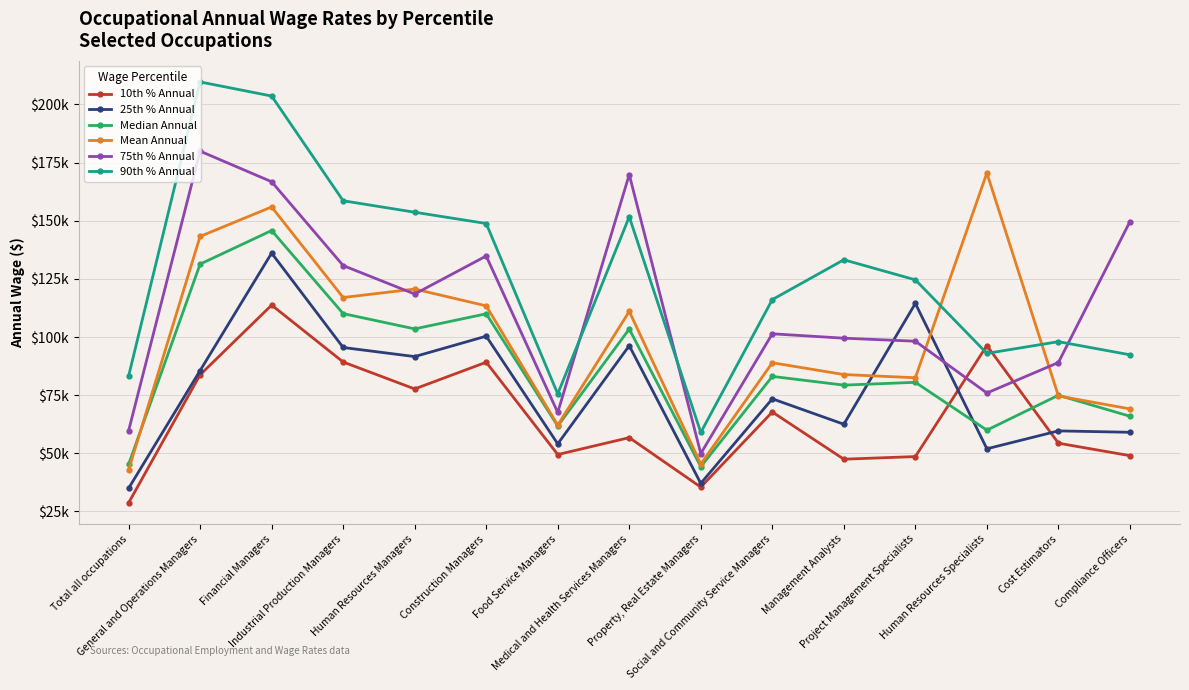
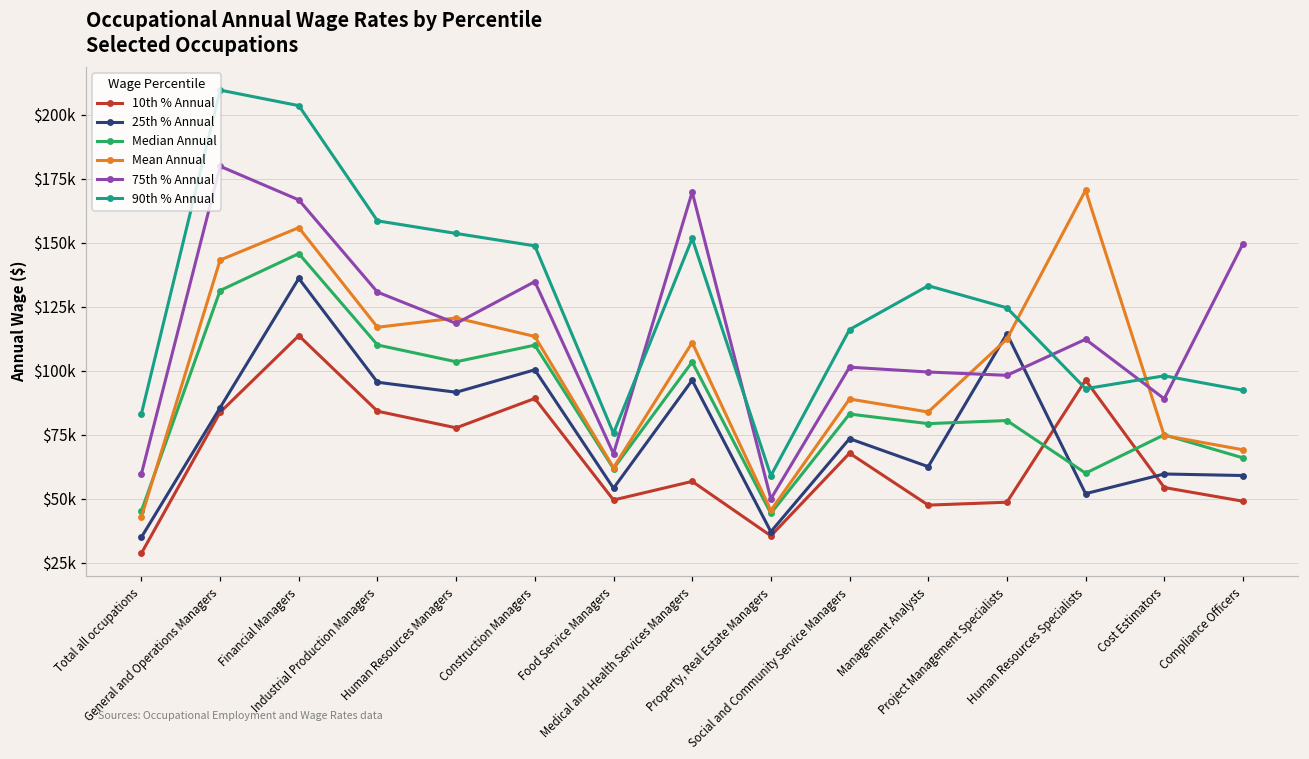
10th % Annual, Industrial Production Managers: $89000 -> $84000
Mean Annual, Project Management Specialists: $83000 -> $112000
75th % Annual, Human Resources Specialists: $76000 -> $112000
